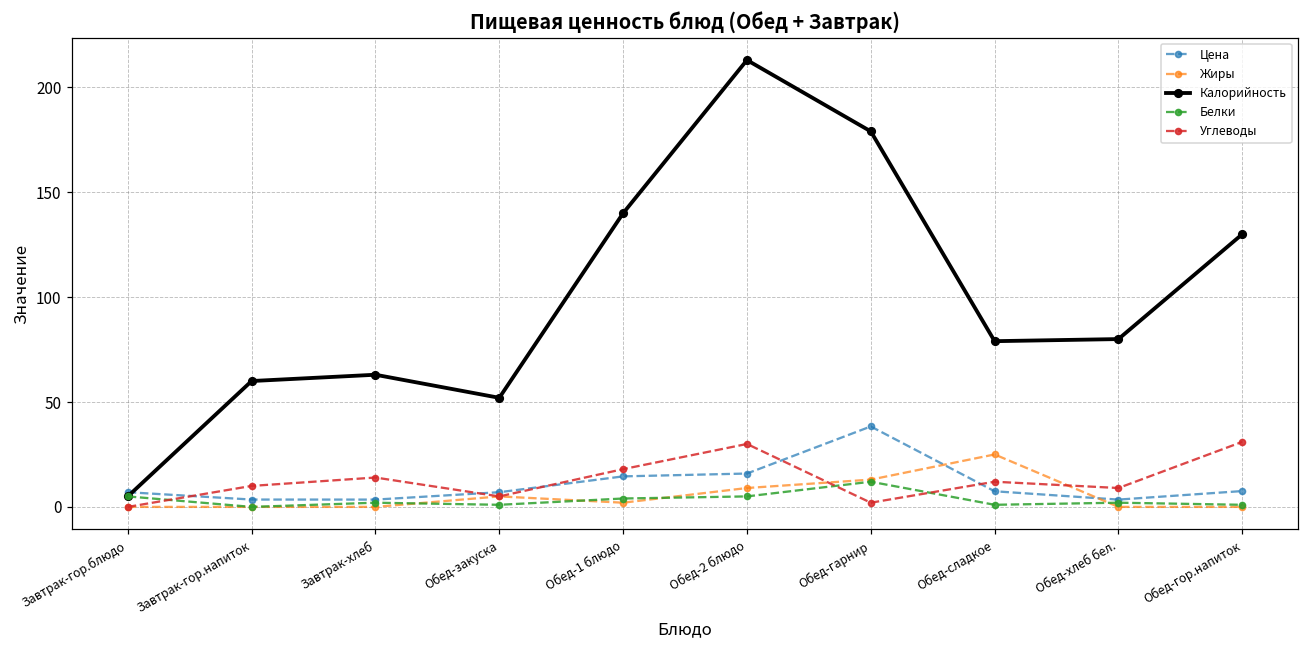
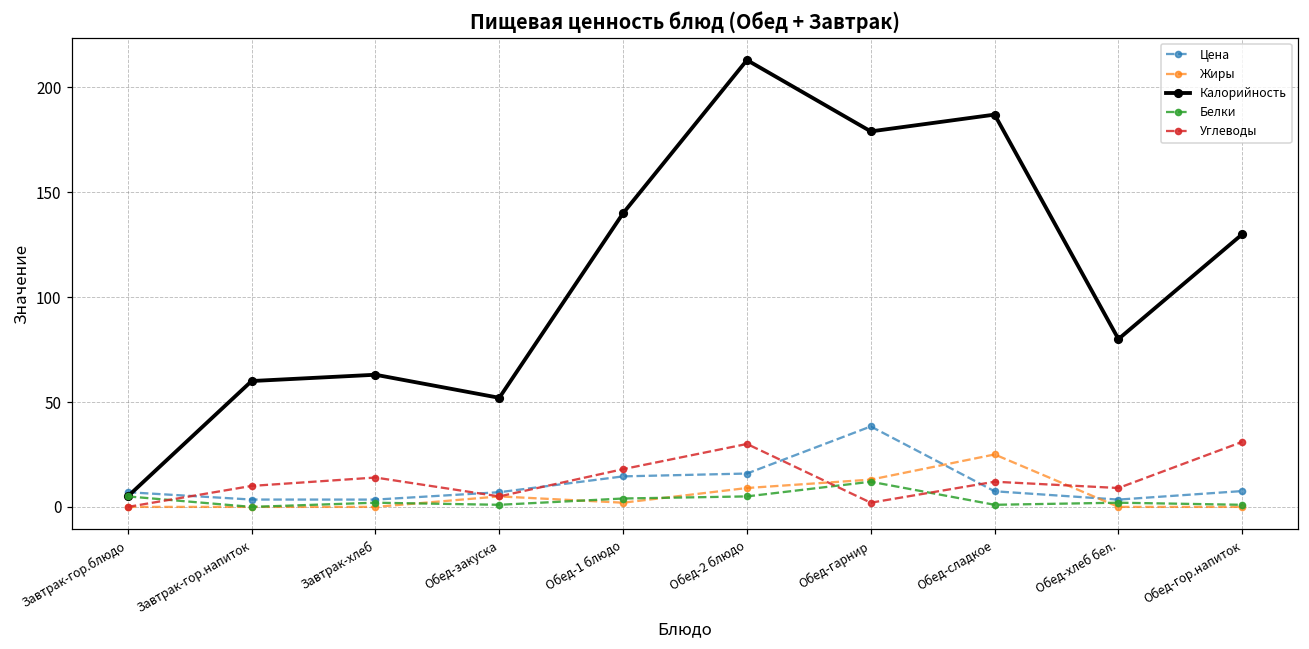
Калорийность, Обед-сладкое: 79 -> 187
